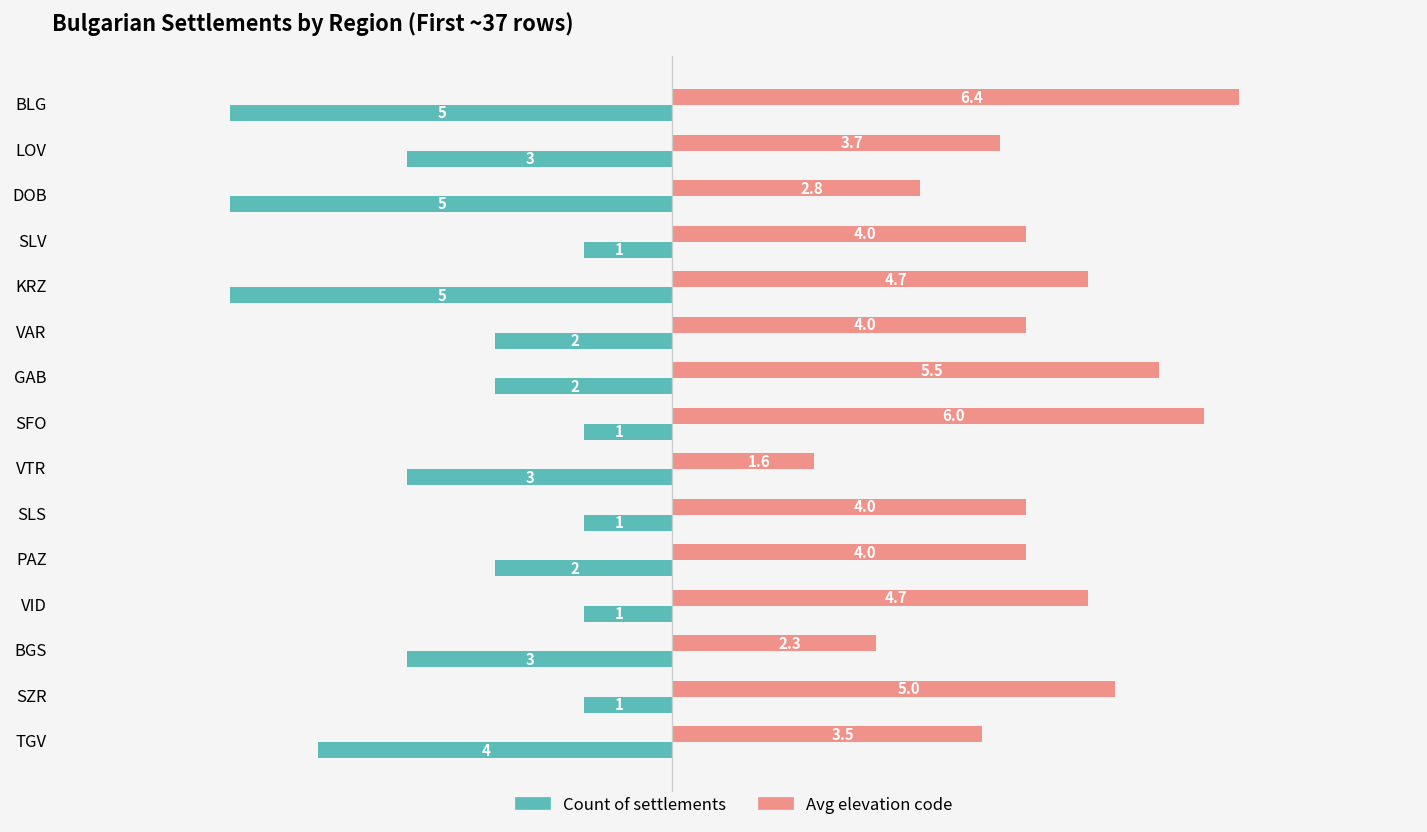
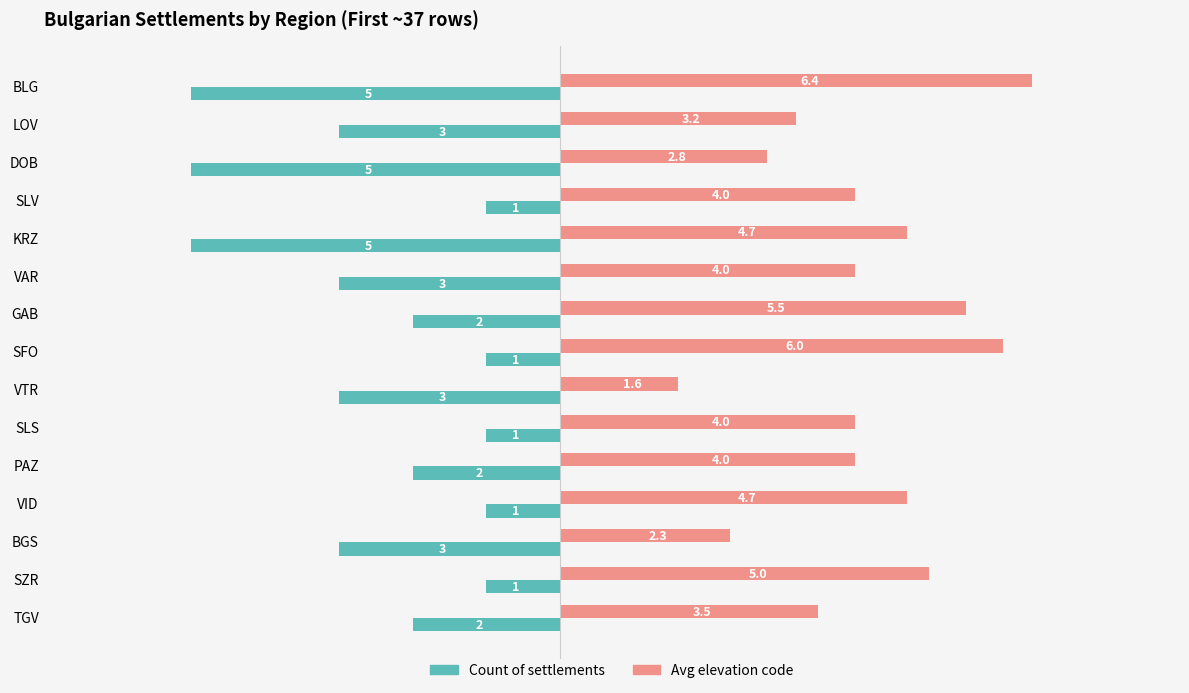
Avg elevation code, LOV: 3.7 -> 3.2
Count of settlements, VAR: 2 -> 3
Count of settlements, TGV: 4 -> 2
